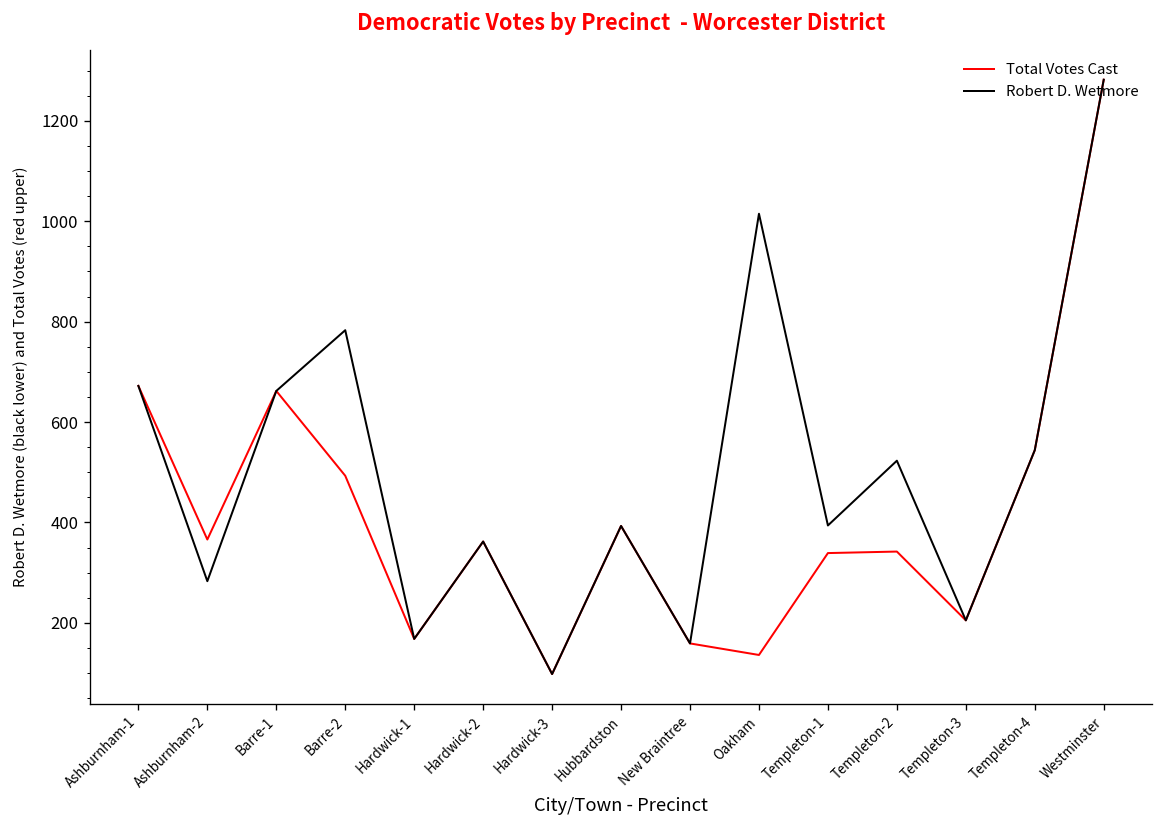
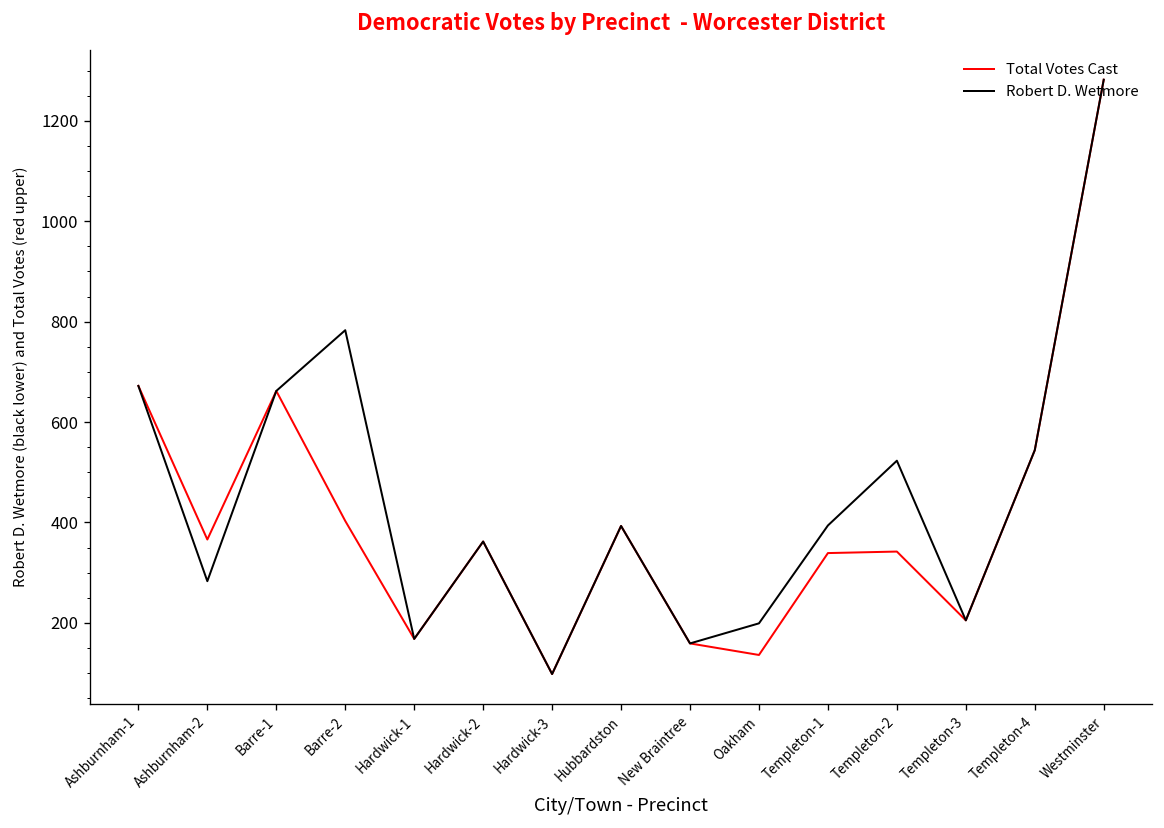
Total Votes Cast, Barre-2: 490 -> 400
Robert D. Wetmore, Oakham: 1020 -> 200
